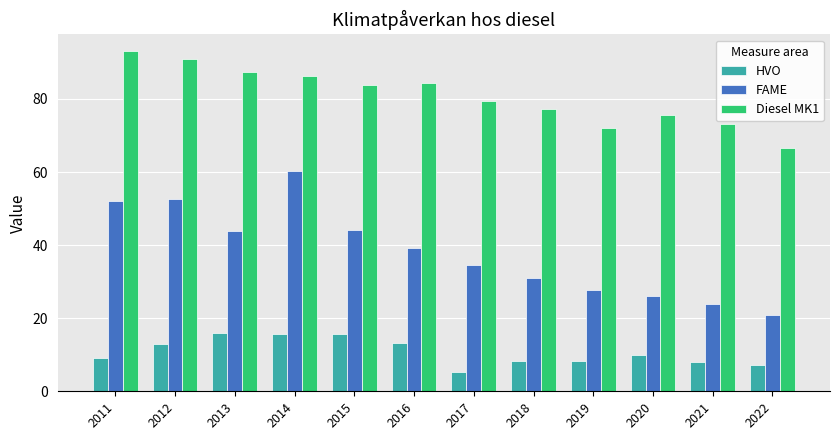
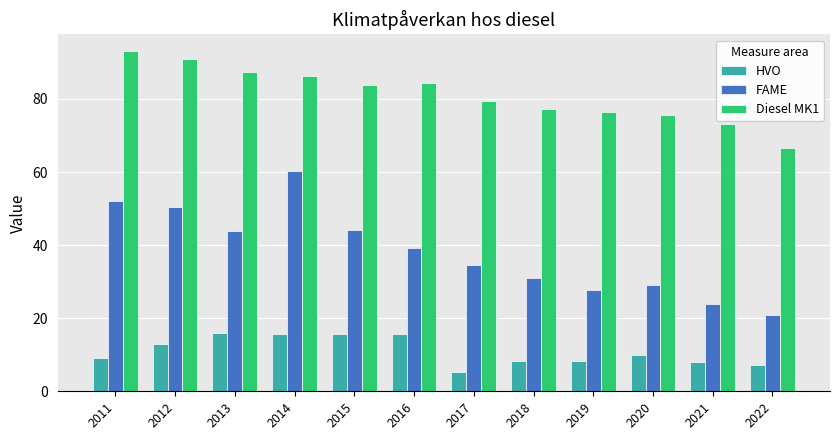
FAME, 2012: 53 -> 50
HVO, 2016: 13 -> 16
Diesel MK1, 2019: 72 -> 77
FAME, 2020: 26 -> 29
